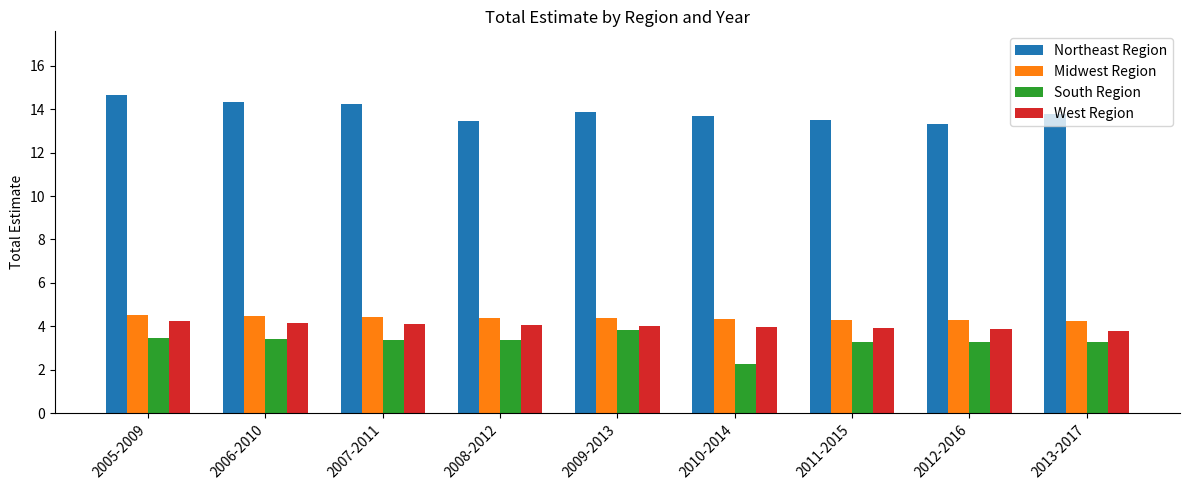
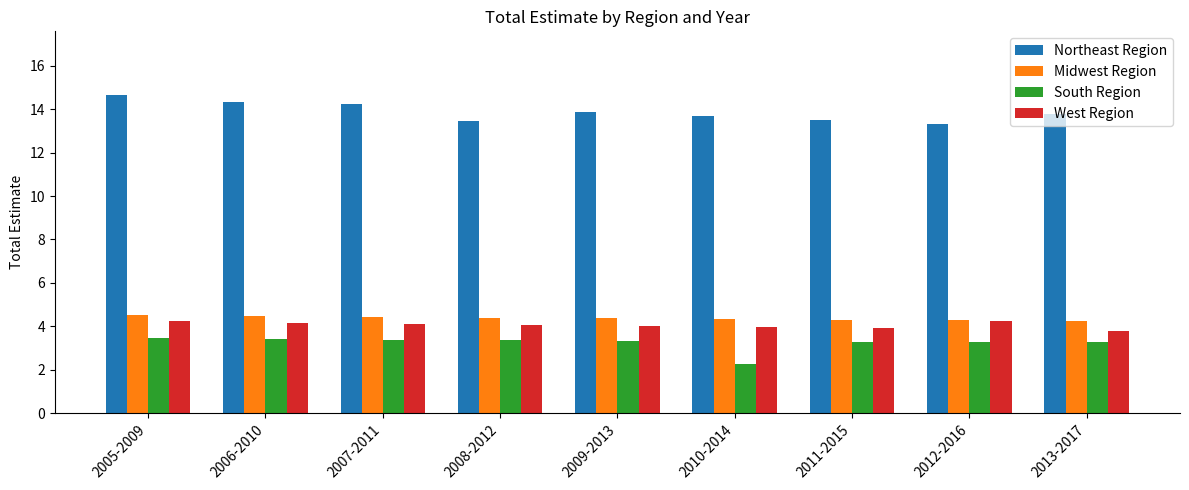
South Region, 2009-2013: 3.8 -> 3.3
West Region, 2012-2016: 3.9 -> 4.2
